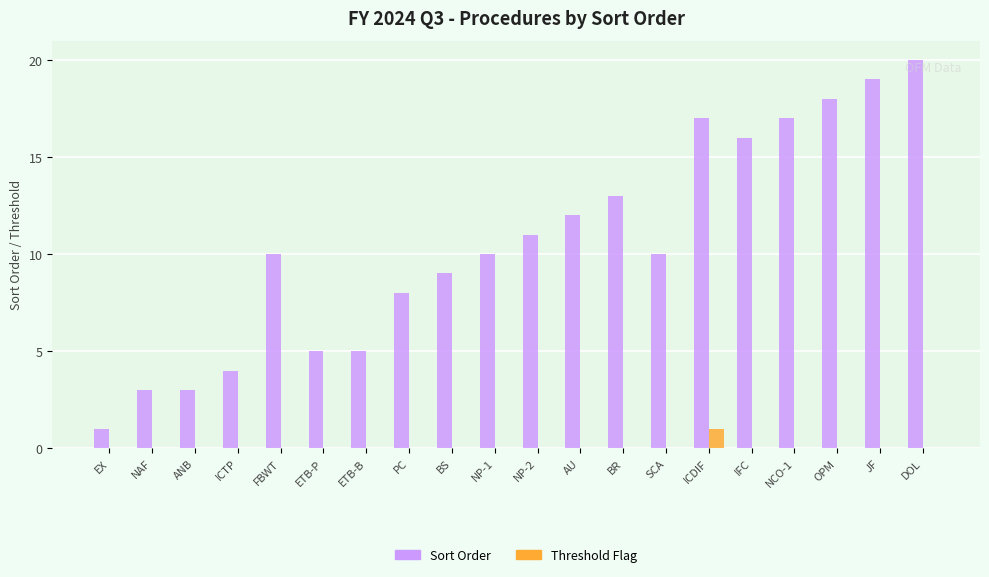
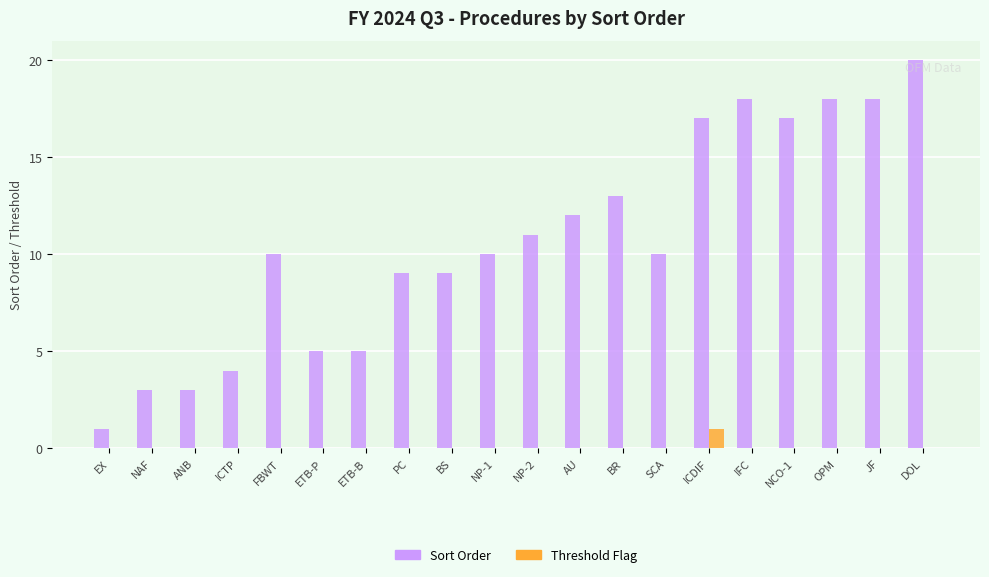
Sort Order, PC: 8 -> 9
Sort Order, IFC: 16 -> 18
Sort Order, JF: 19 -> 18
